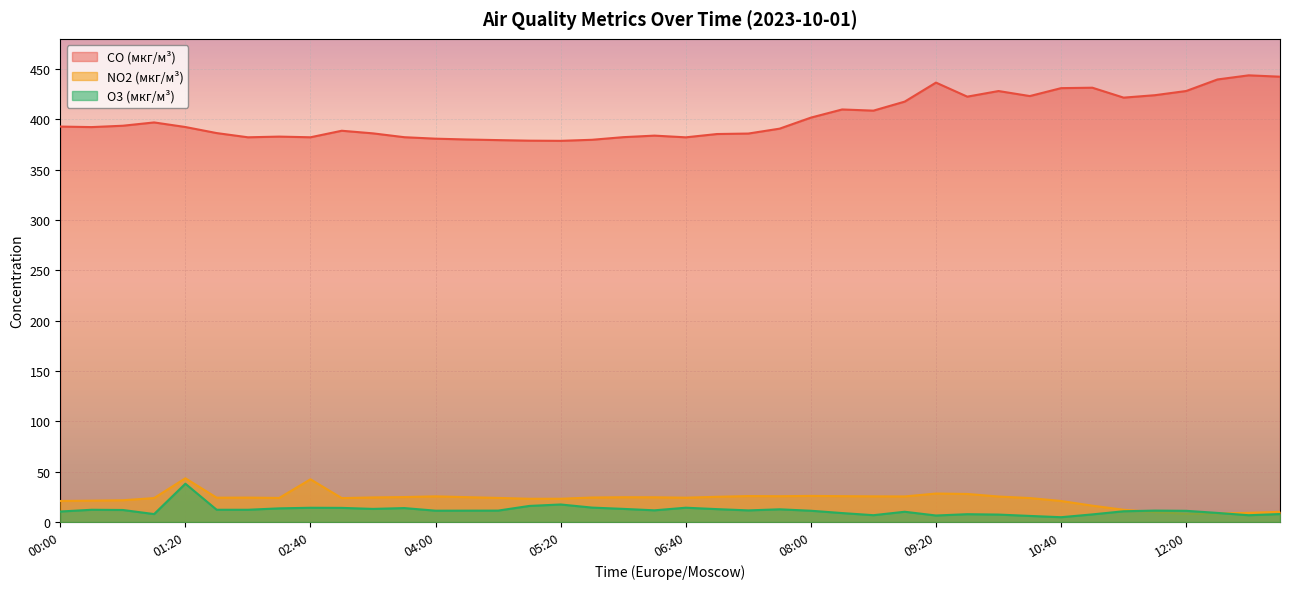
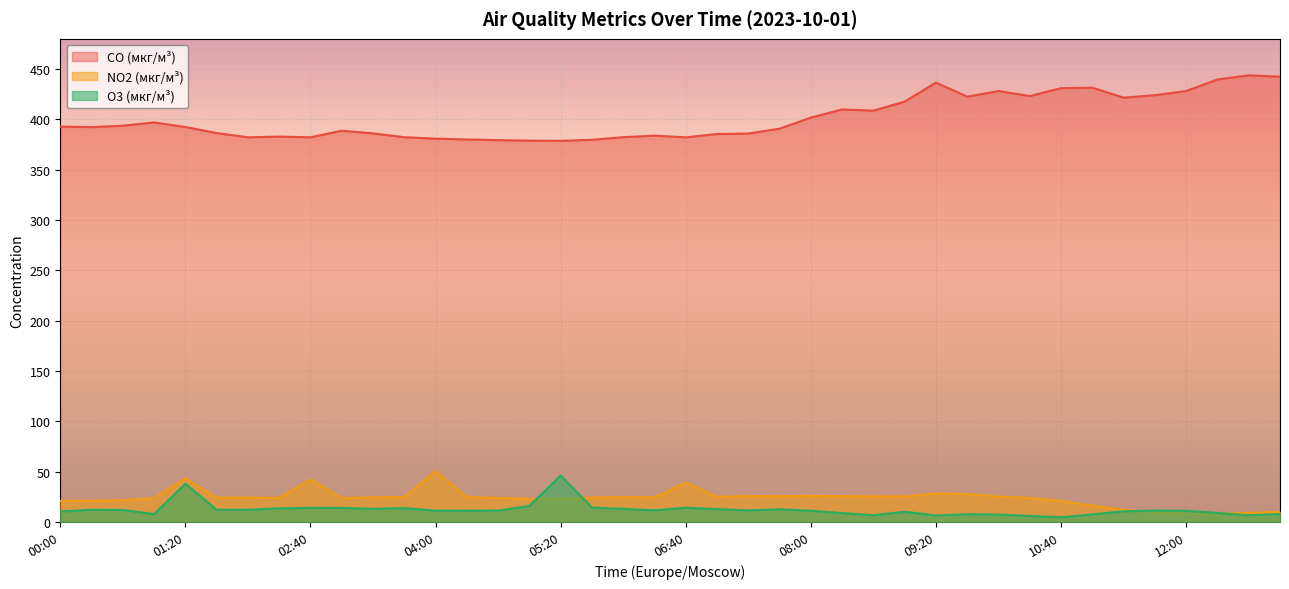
NO2 (мкг/м³), 04:00: 26 -> 51
O3 (мкг/м³), 05:20: 17 -> 46
NO2 (мкг/м³), 06:40: 24 -> 39
